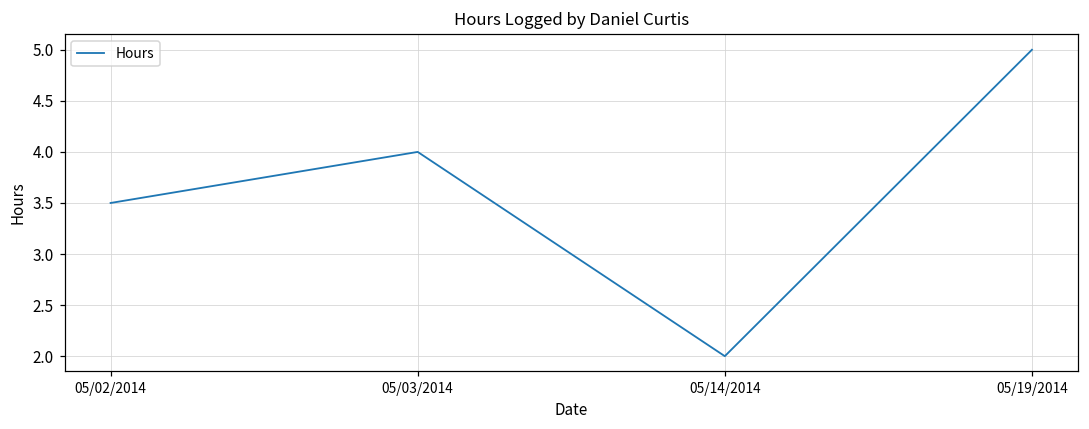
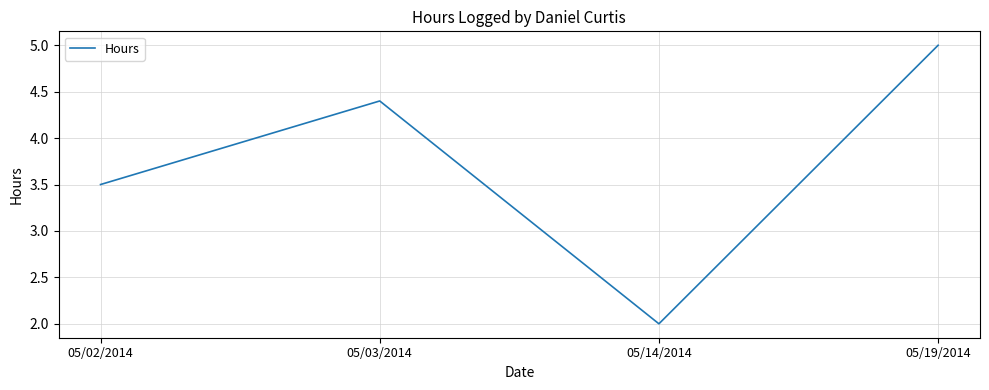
05/03/2014: 4.0 -> 4.4
